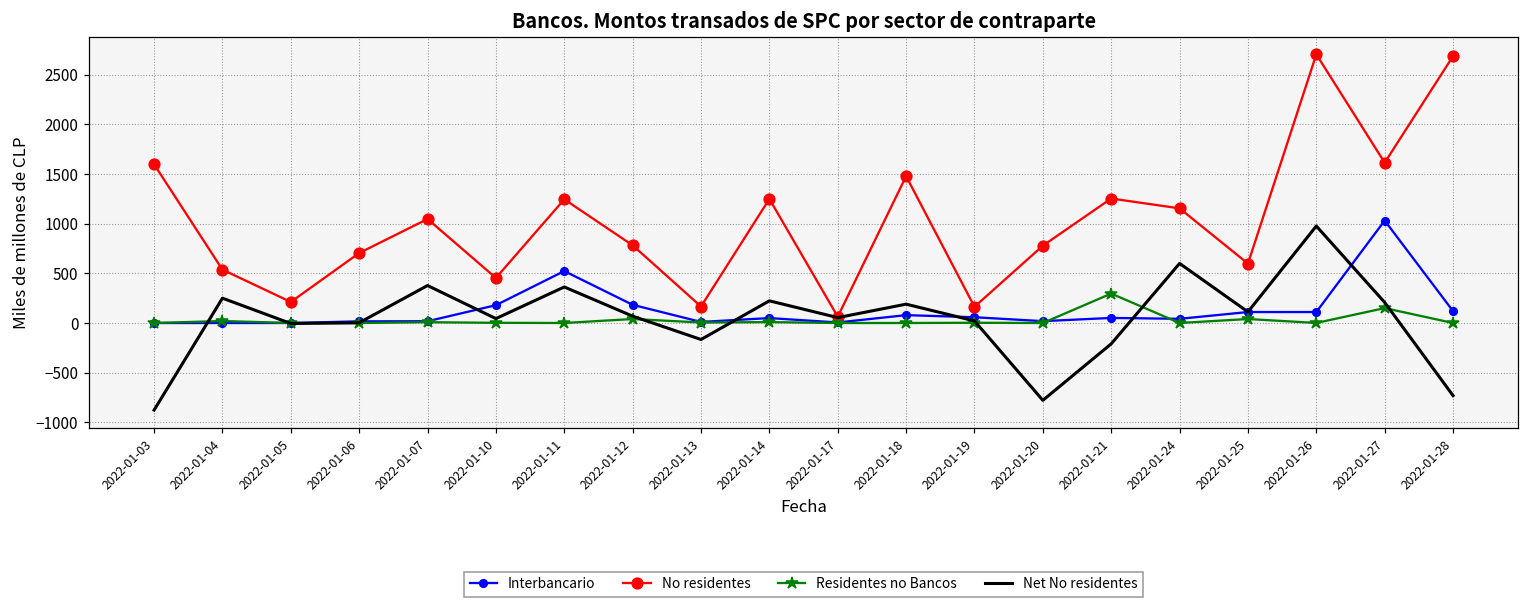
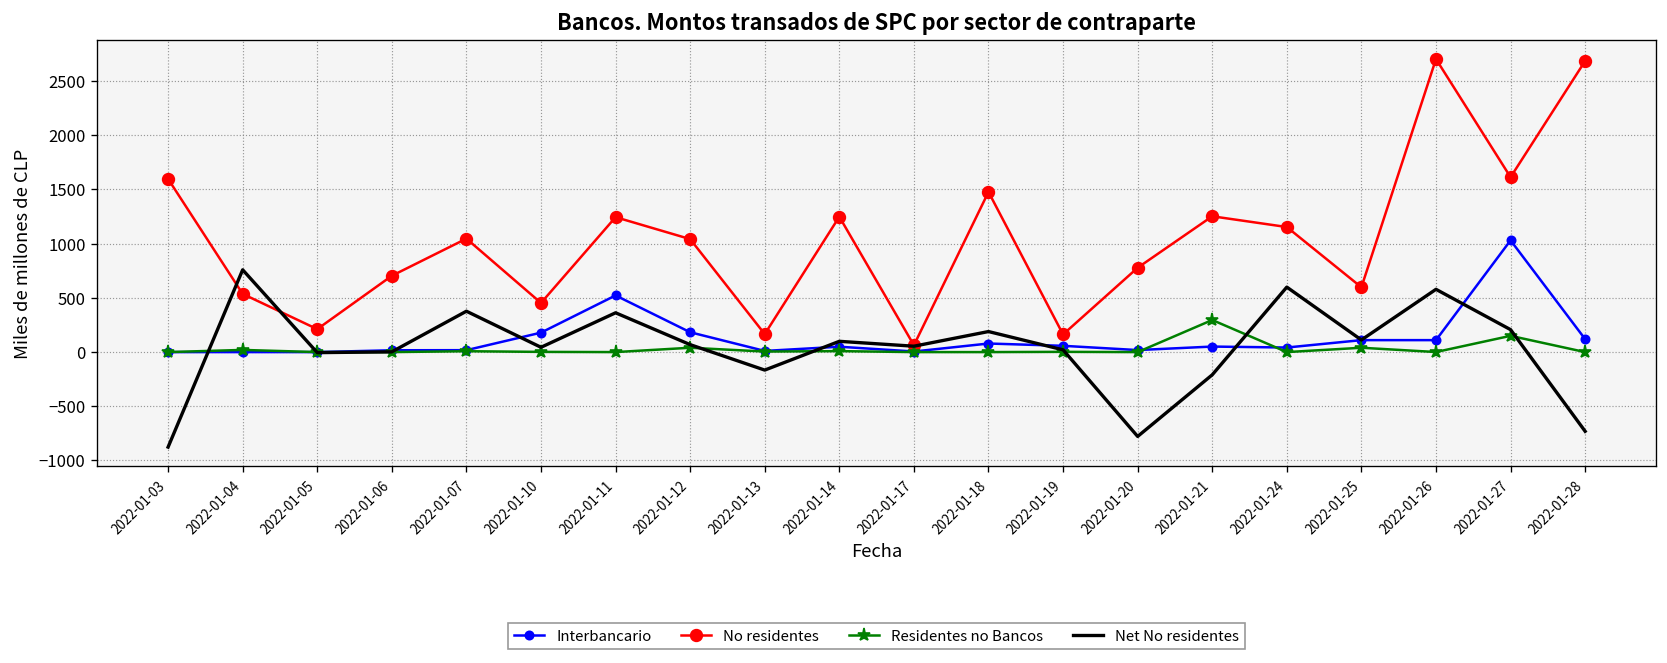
Net No residentes, 2022-01-04: 200 -> 800
No residentes, 2022-01-12: 800 -> 1000
Net No residentes, 2022-01-14: 200 -> 100
Net No residentes, 2022-01-26: 1000 -> 600
